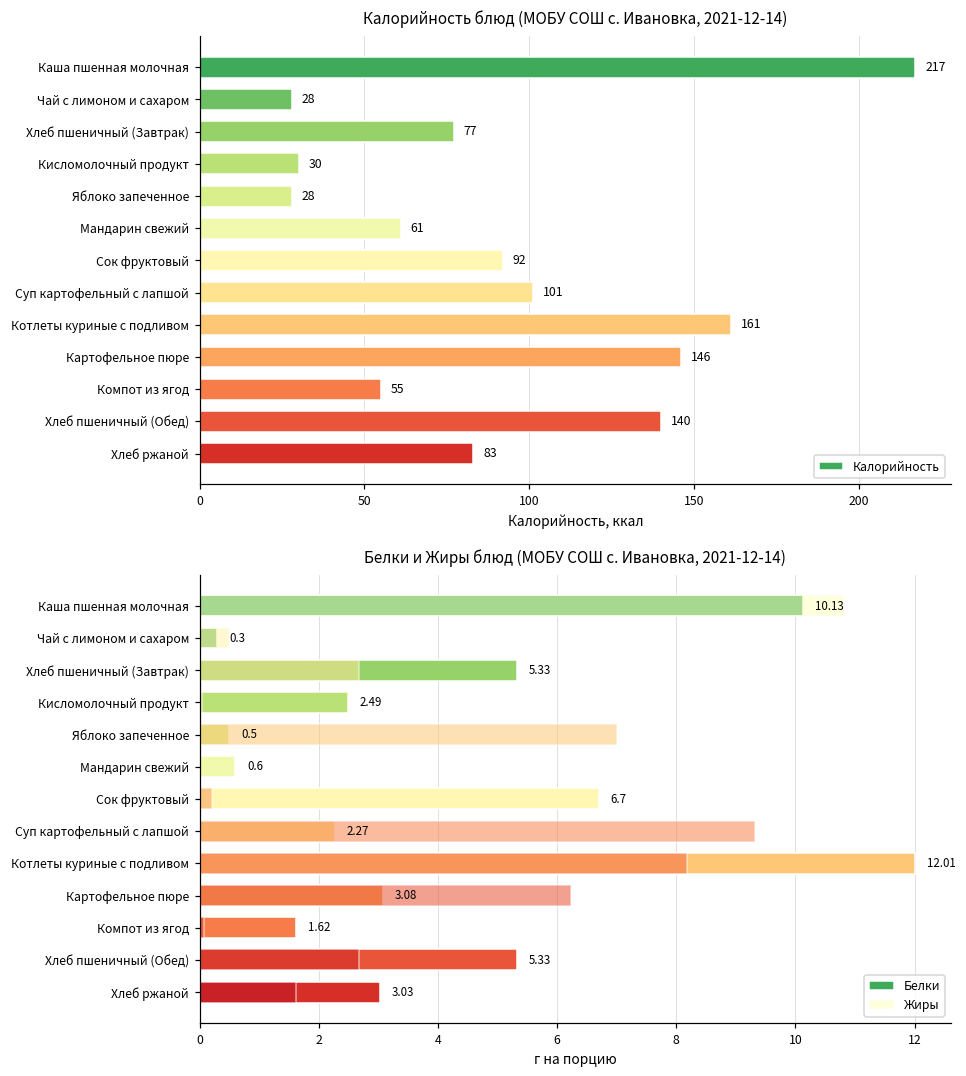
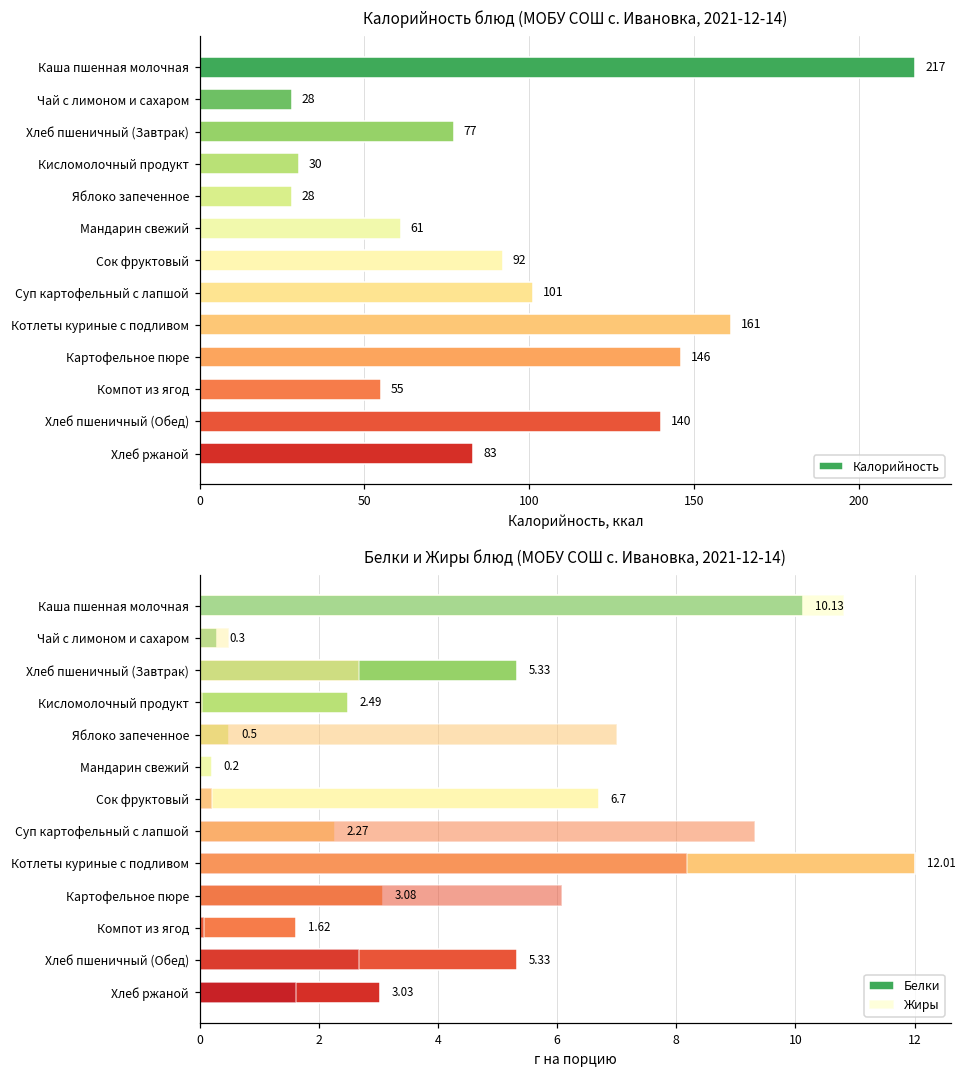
Белки и Жиры блюд (МОБУ СОШ с. Ивановка, 2021-12-14), Белки, Мандарин свежий: 0.6 -> 0.2
Белки и Жиры блюд (МОБУ СОШ с. Ивановка, 2021-12-14), Жиры, Картофельное пюре: 6.2 -> 6.1
